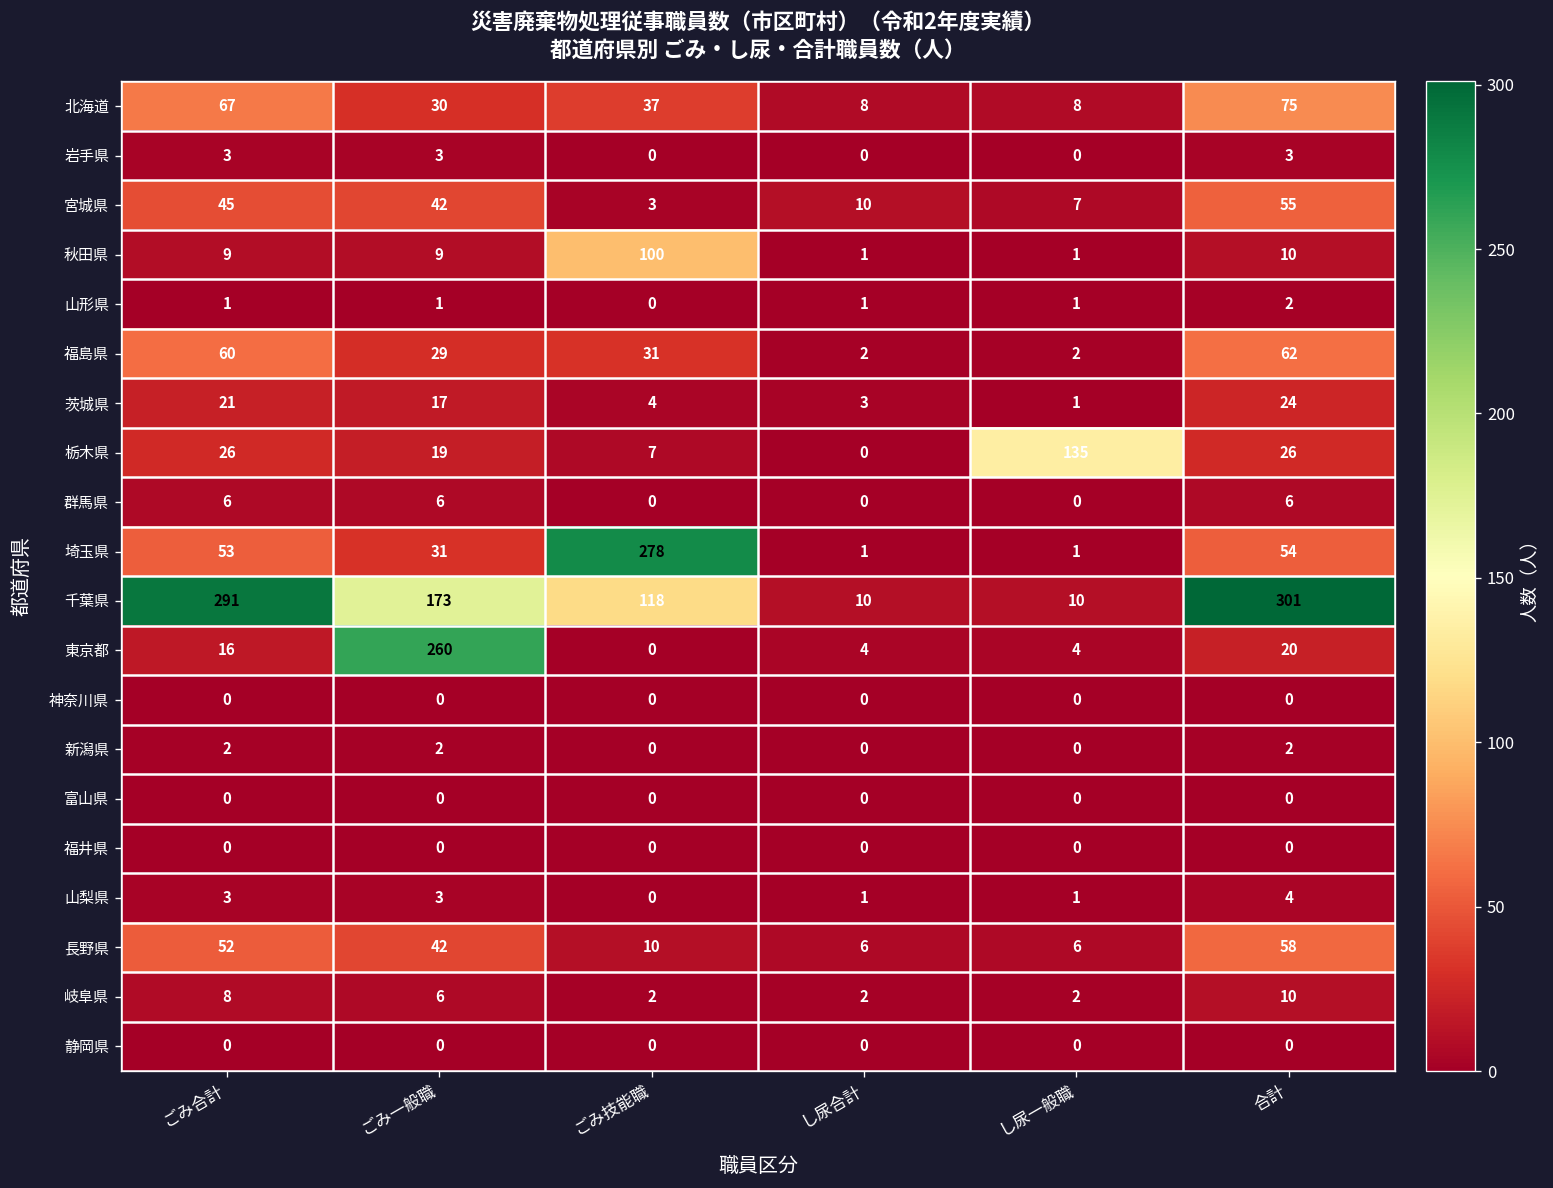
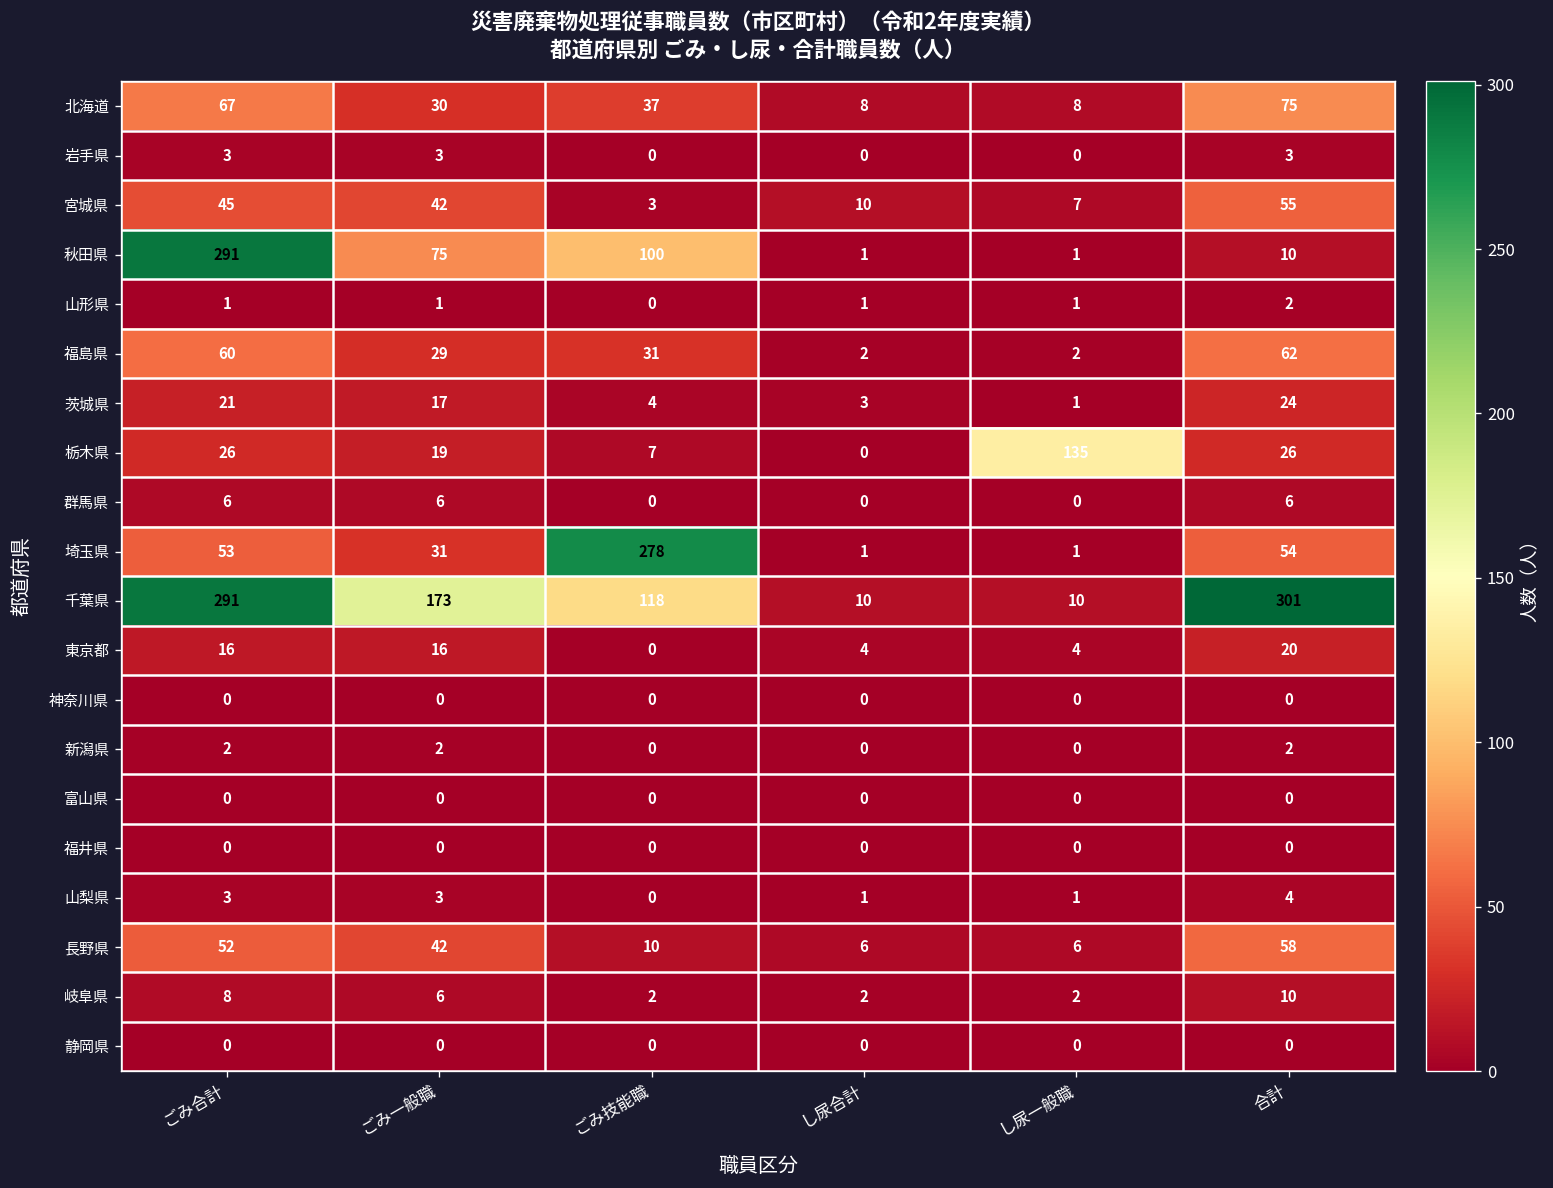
秋田県, ごみ合計: 9 -> 291
秋田県, ごみ一般職: 9 -> 75
東京都, ごみ一般職: 260 -> 16
